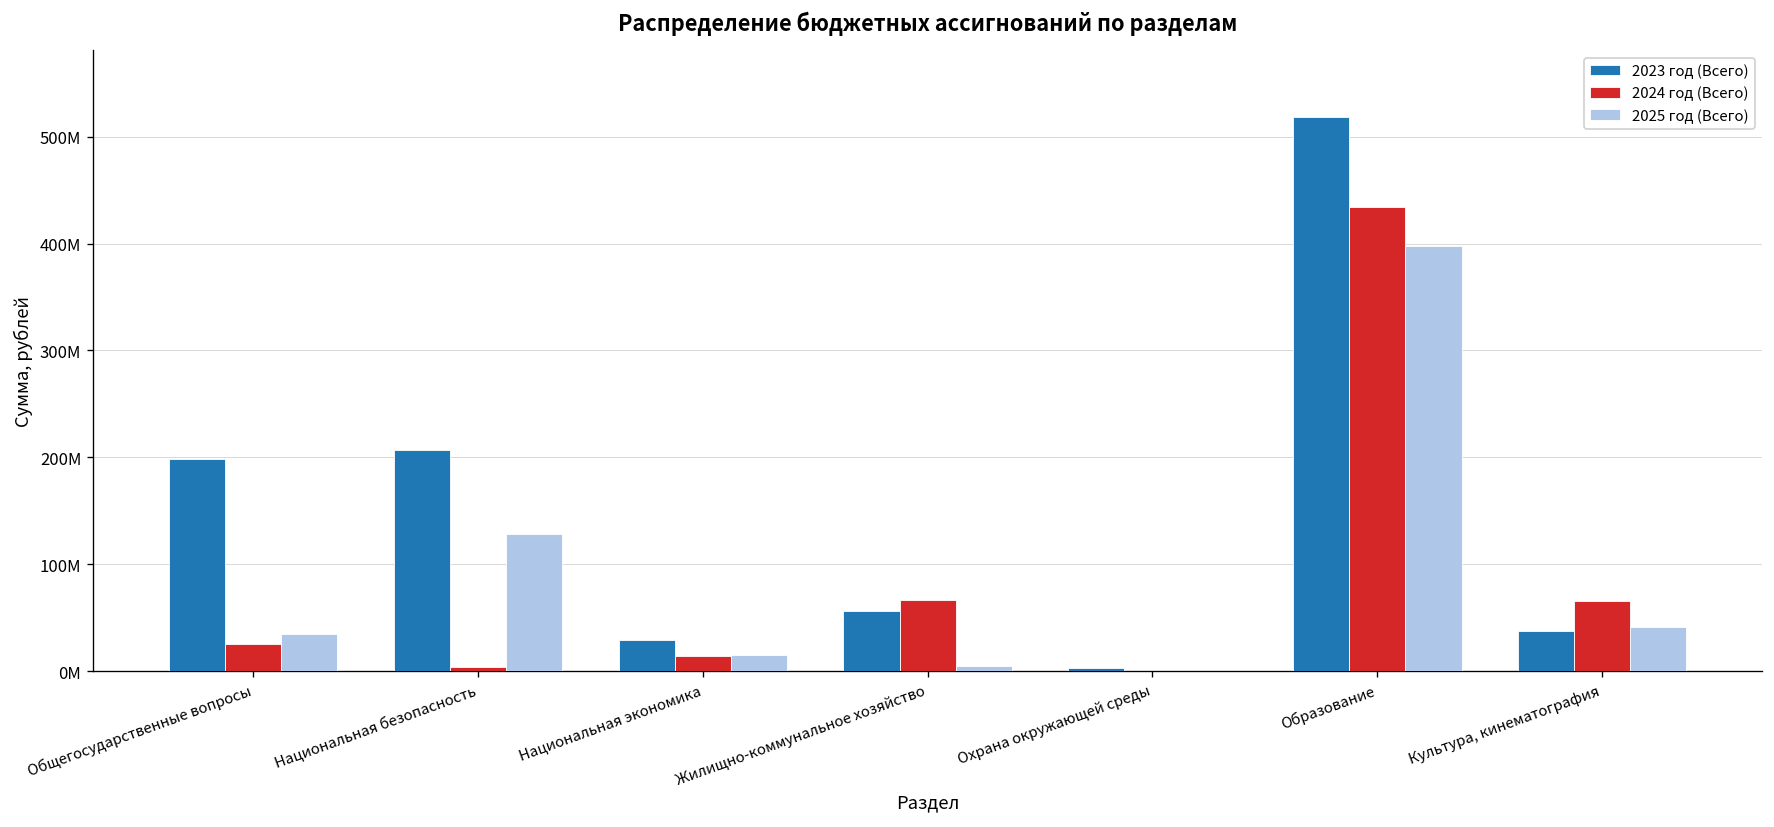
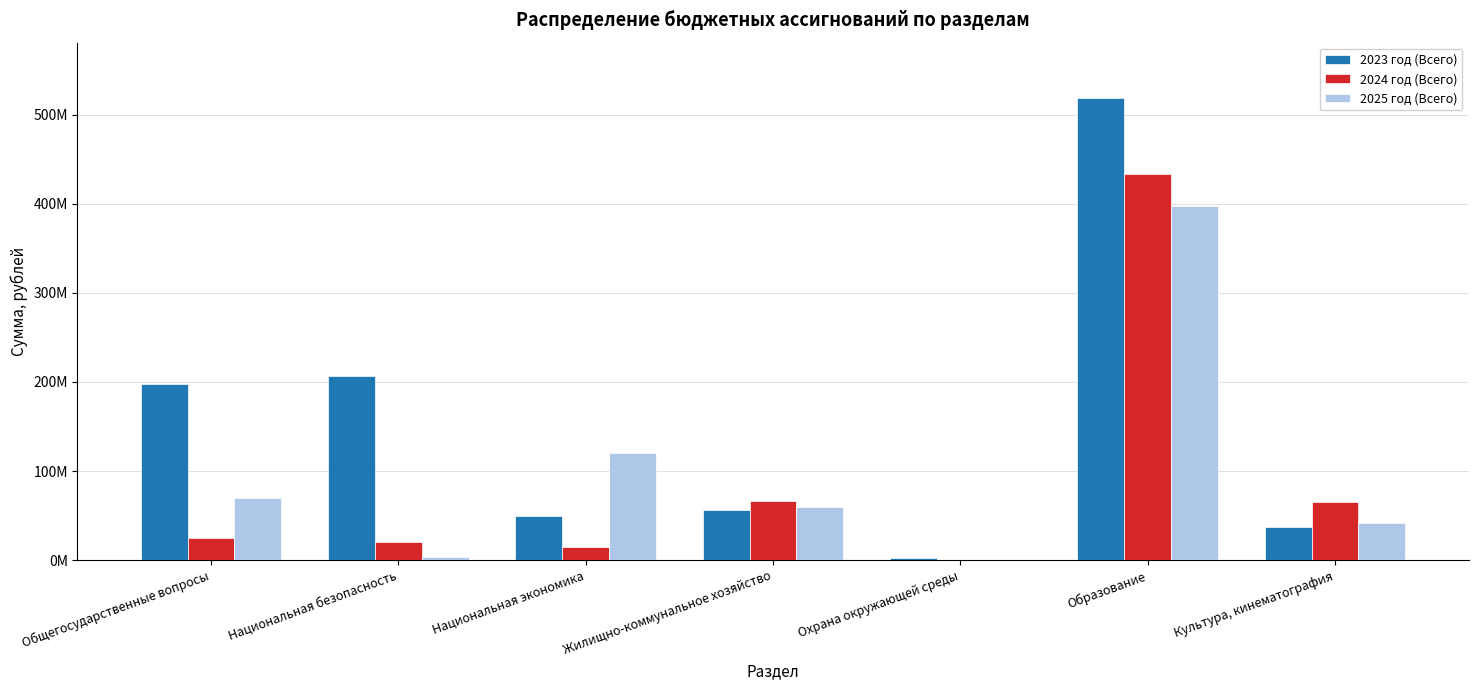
2025 год (Всего), Общегосударственные вопросы: 40000000 -> 70000000
2024 год (Всего), Национальная безопасность: 0 -> 20000000
2025 год (Всего), Национальная безопасность: 130000000 -> 0
2023 год (Всего), Национальная экономика: 30000000 -> 50000000
2025 год (Всего), Национальная экономика: 20000000 -> 120000000
2025 год (Всего), Жилищно-коммунальное хозяйство: 10000000 -> 60000000
